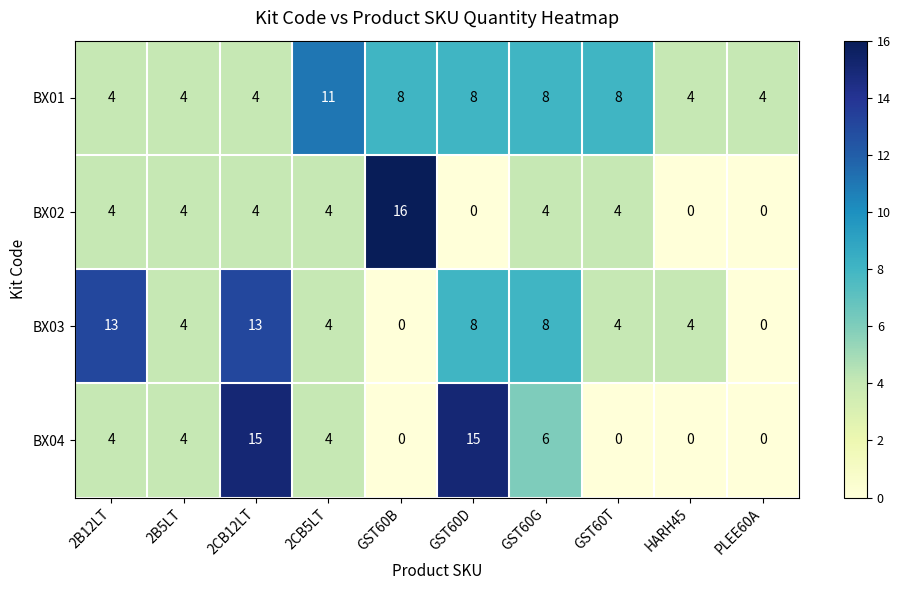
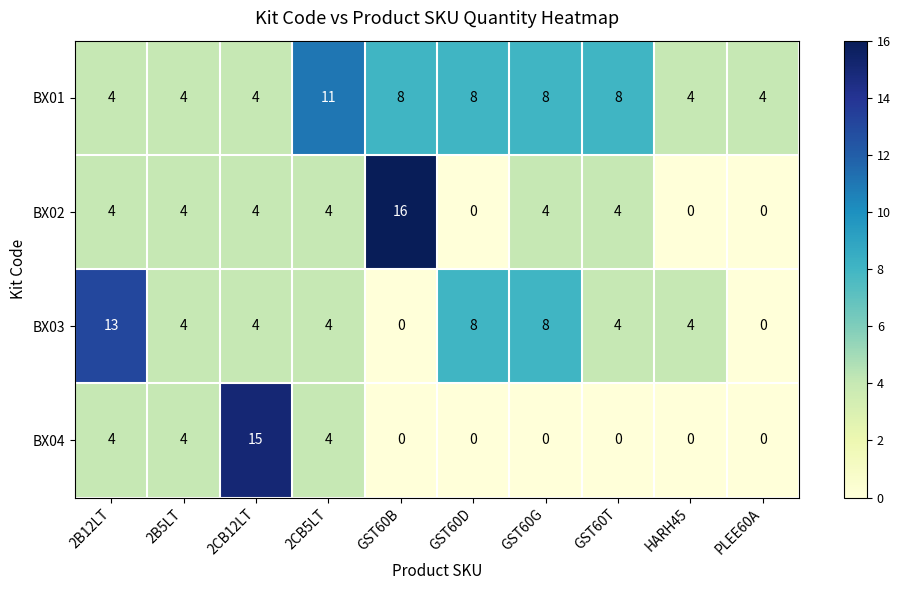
BX03, 2CB12LT: 13 -> 4
BX04, GST60D: 15 -> 0
BX04, GST60G: 6 -> 0
